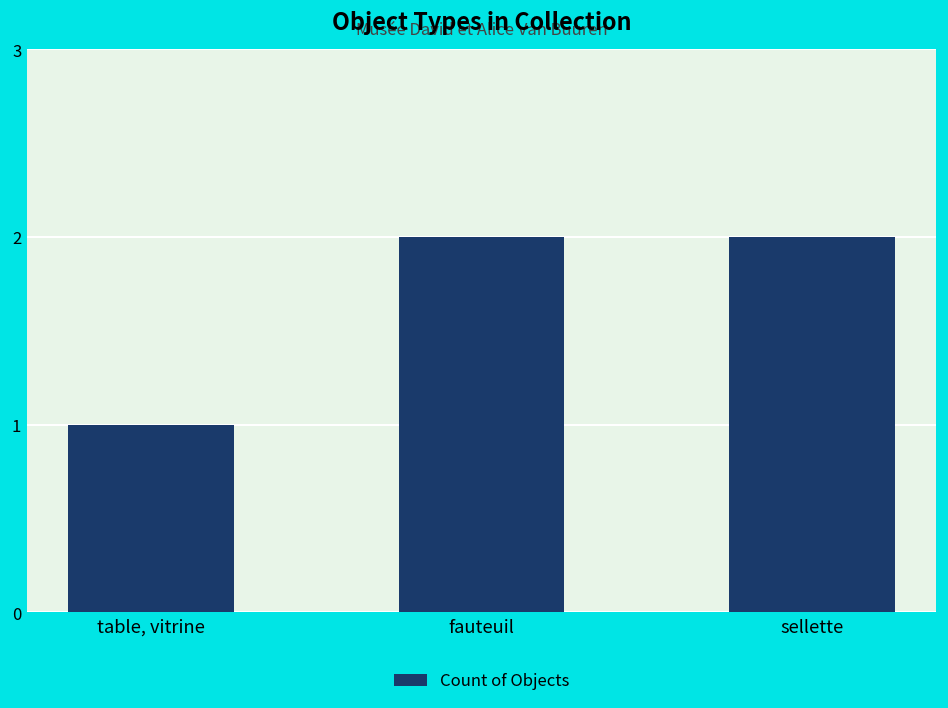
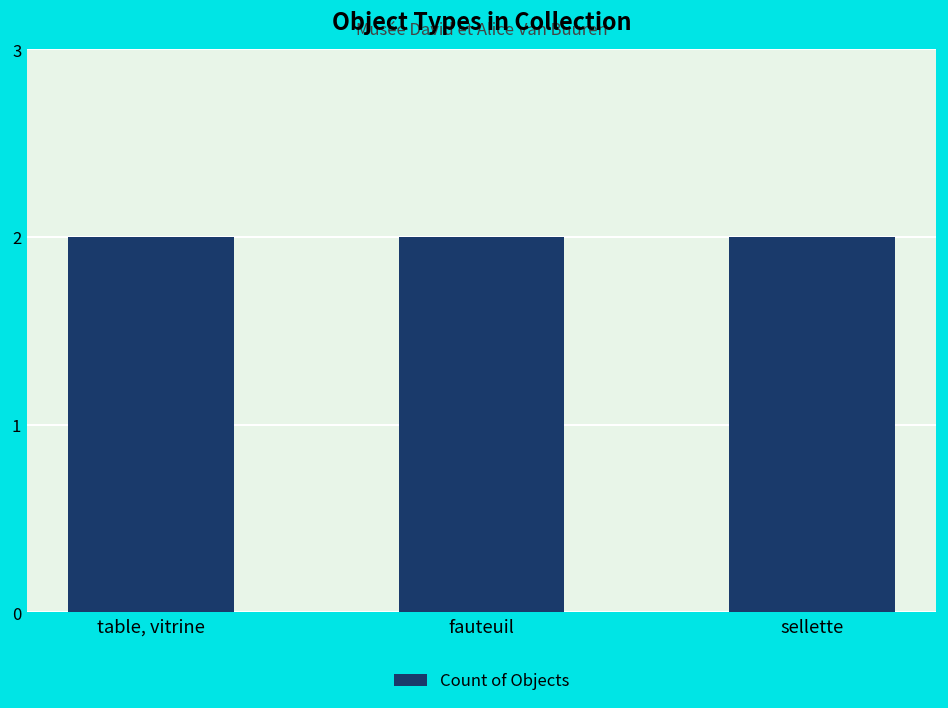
table, vitrine: 1 -> 2
